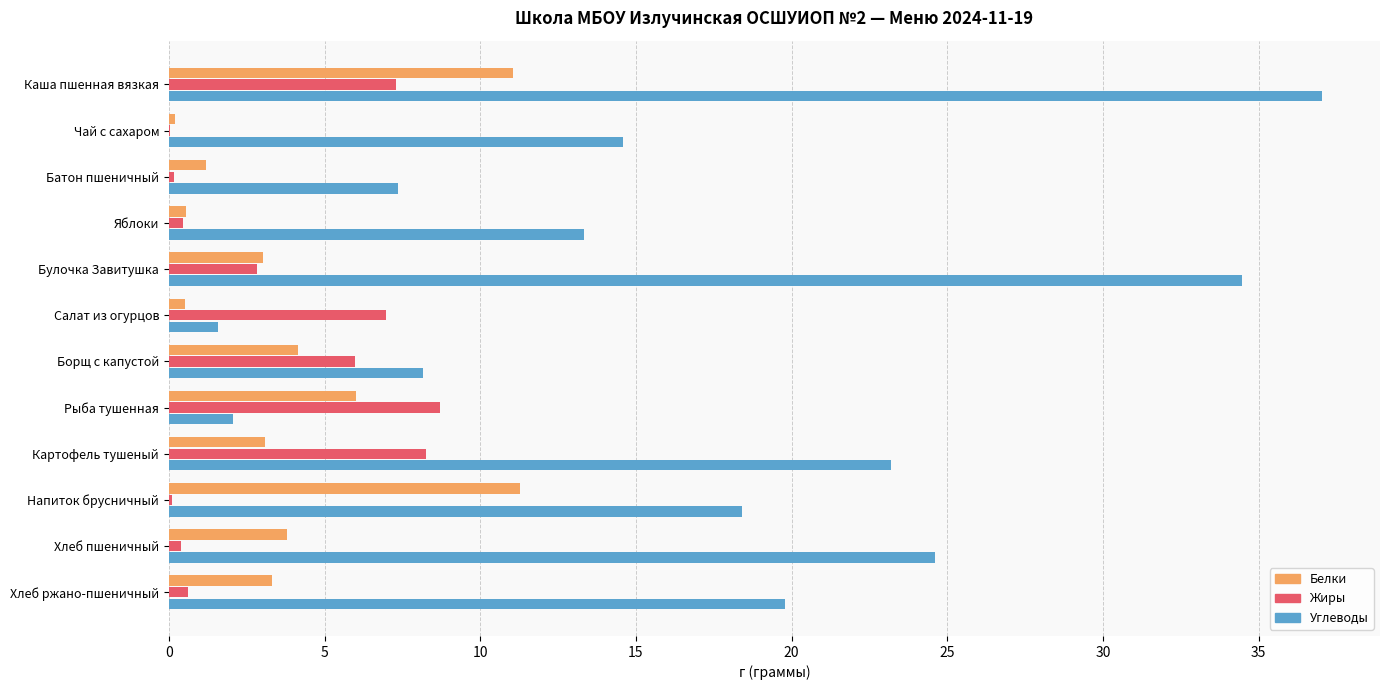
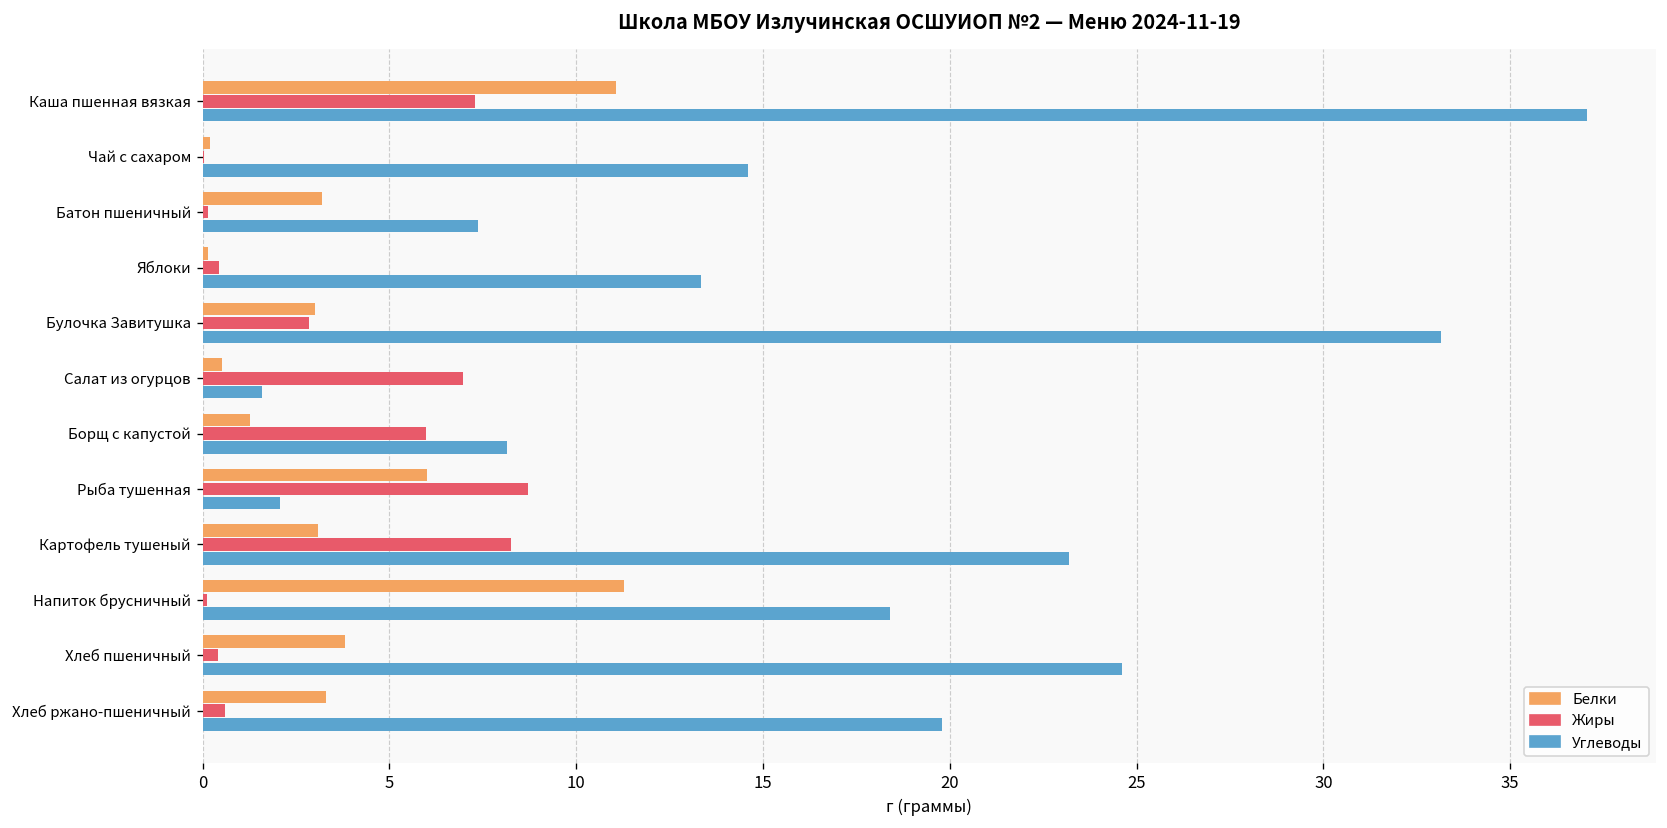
Белки, Батон пшеничный: 1.2 -> 3.2
Белки, Яблоки: 0.6 -> 0.2
Углеводы, Булочка Завитушка: 34.5 -> 33.2
Белки, Борщ с капустой: 4.1 -> 1.3
